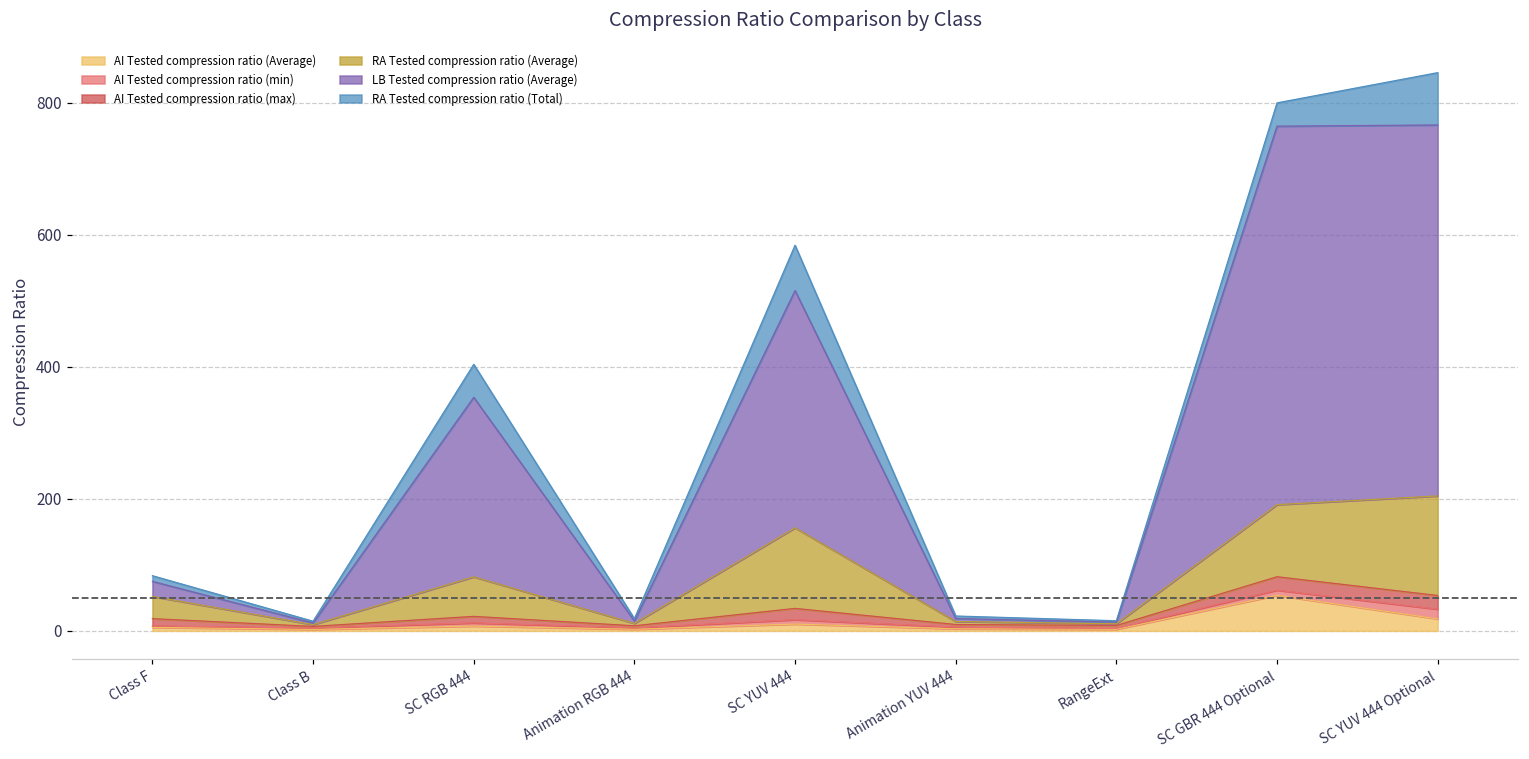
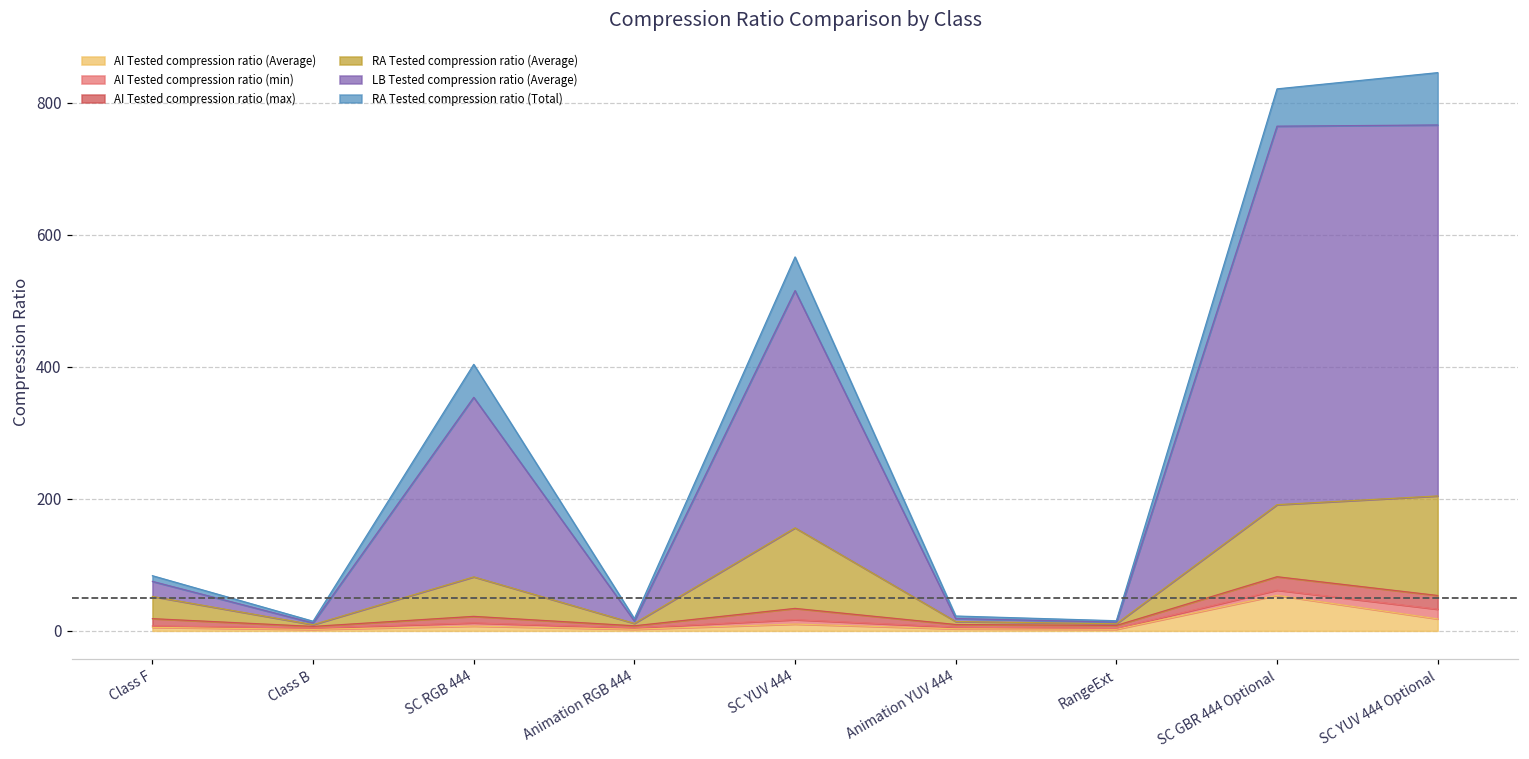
RA Tested compression ratio (Total), SC YUV 444: 70 -> 50
RA Tested compression ratio (Total), SC GBR 444 Optional: 40 -> 60
